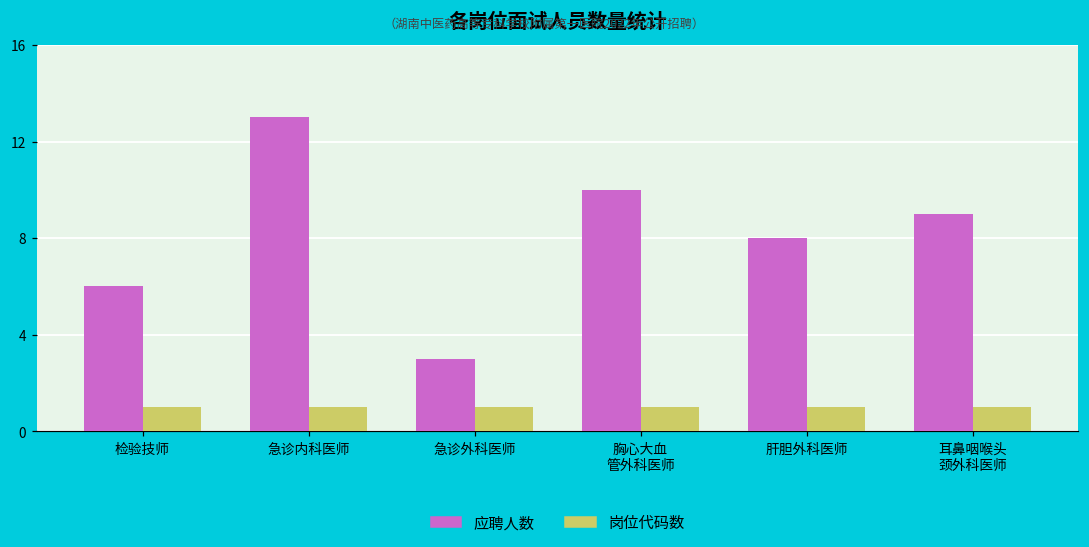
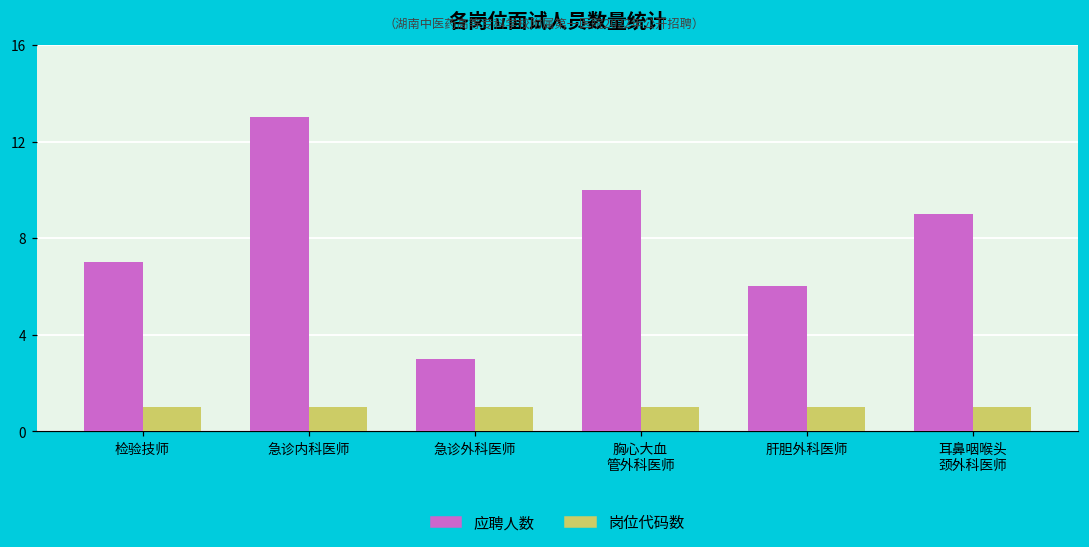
应聘人数, 检验技师: 6 -> 7
应聘人数, 肝胆外科医师: 8 -> 6
